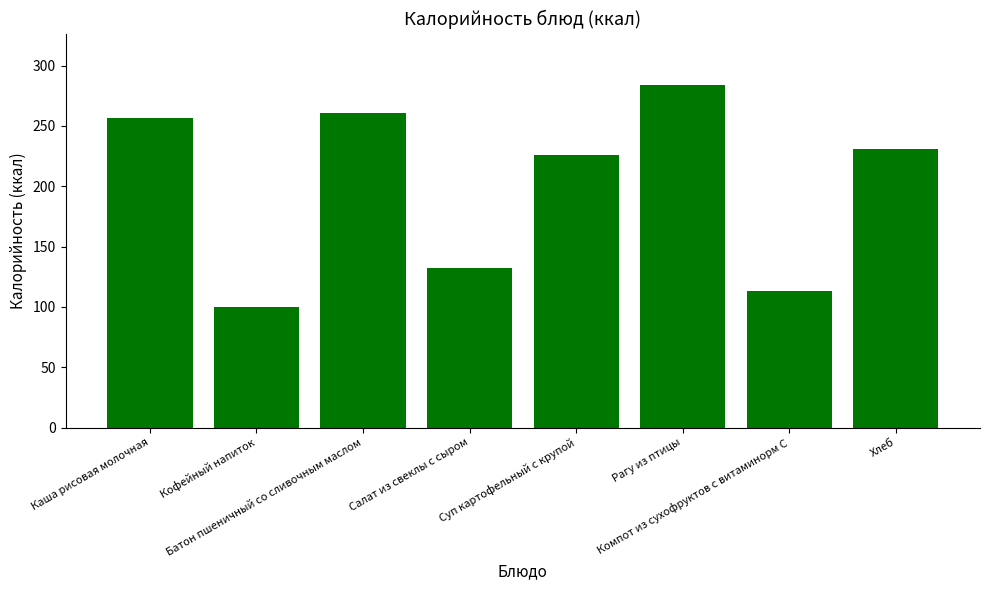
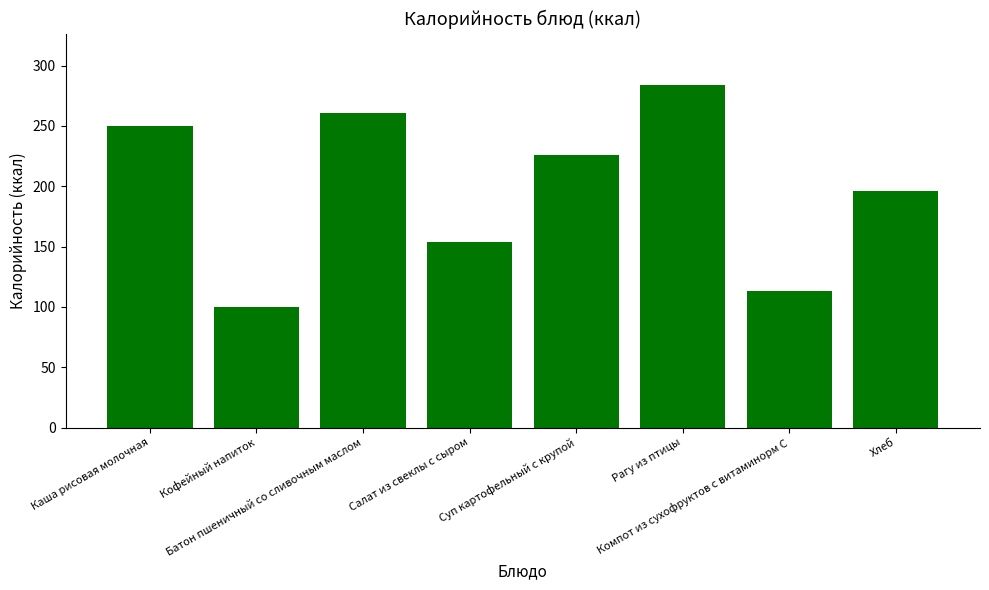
Каша рисовая молочная: 257 -> 250
Салат из свеклы с сыром: 132 -> 154
Хлеб: 231 -> 196
